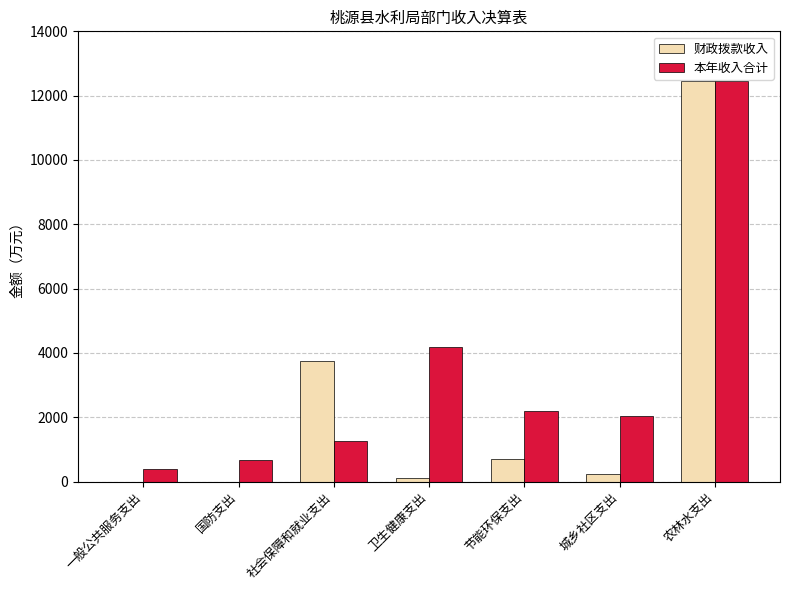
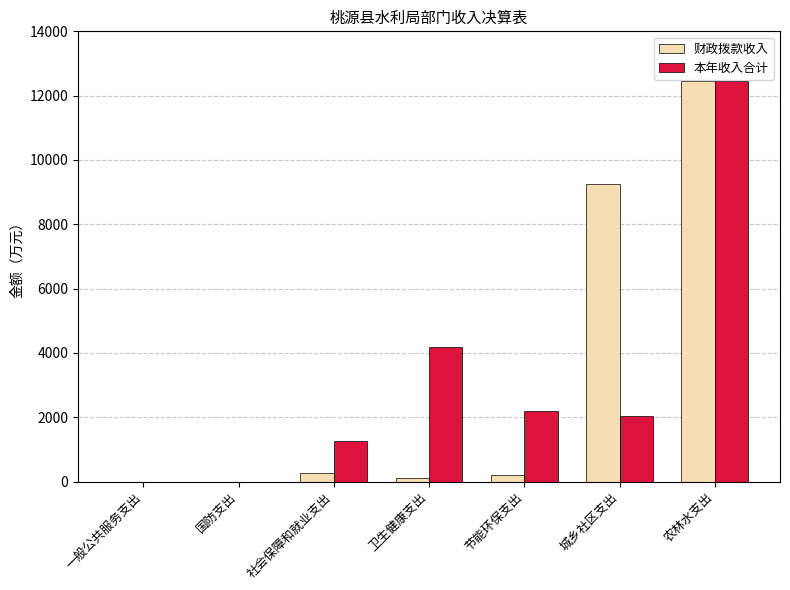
本年收入合计, 一般公共服务支出: 400 -> 0
本年收入合计, 国防支出: 700 -> 0
财政拨款收入, 社会保障和就业支出: 3700 -> 300
财政拨款收入, 节能环保支出: 700 -> 200
财政拨款收入, 城乡社区支出: 200 -> 9300
